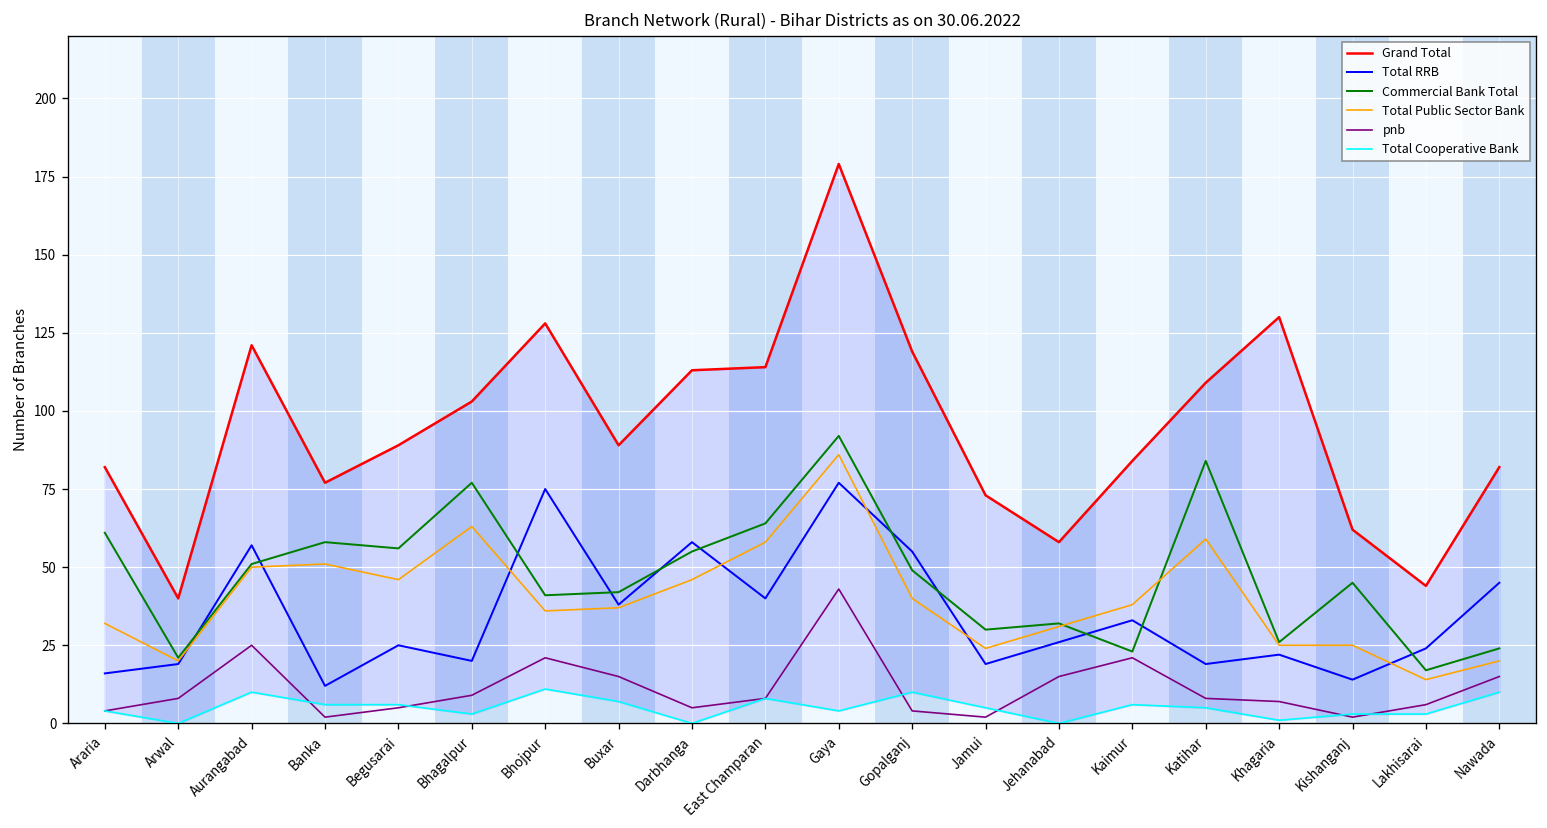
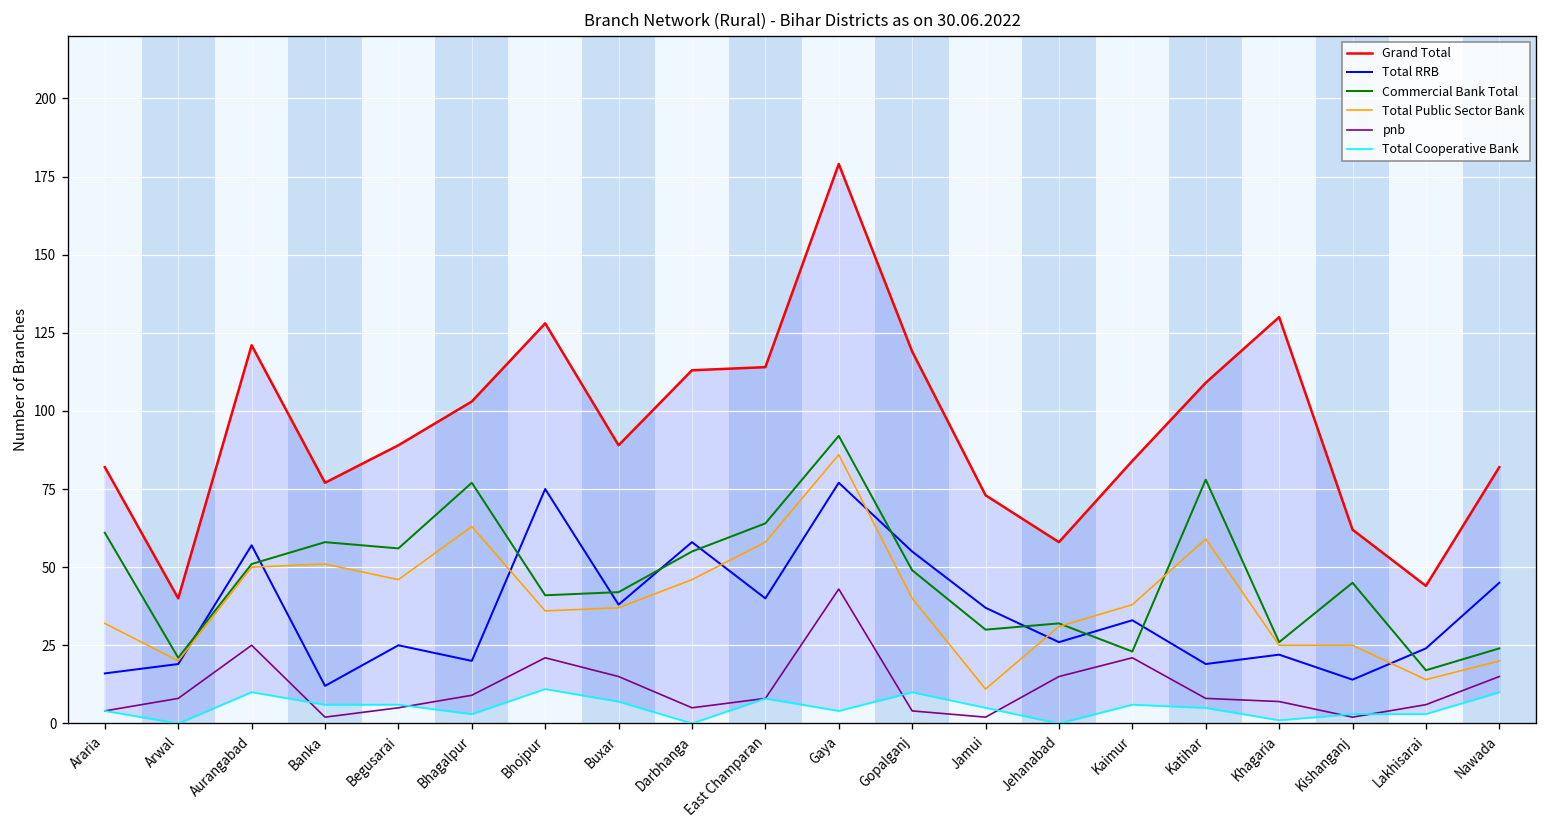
Total RRB, Jamui: 19 -> 37
Total Public Sector Bank, Jamui: 24 -> 11
Commercial Bank Total, Katihar: 84 -> 78
